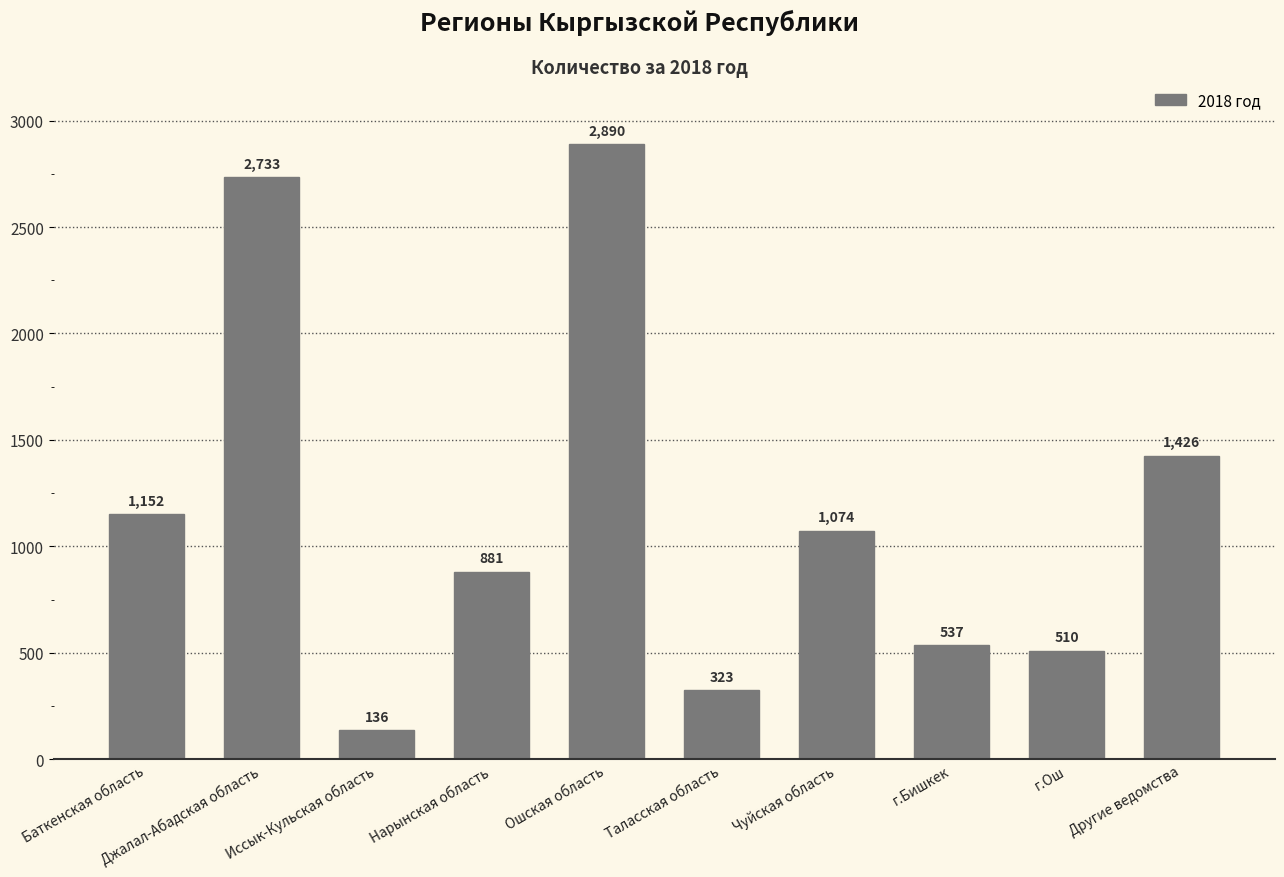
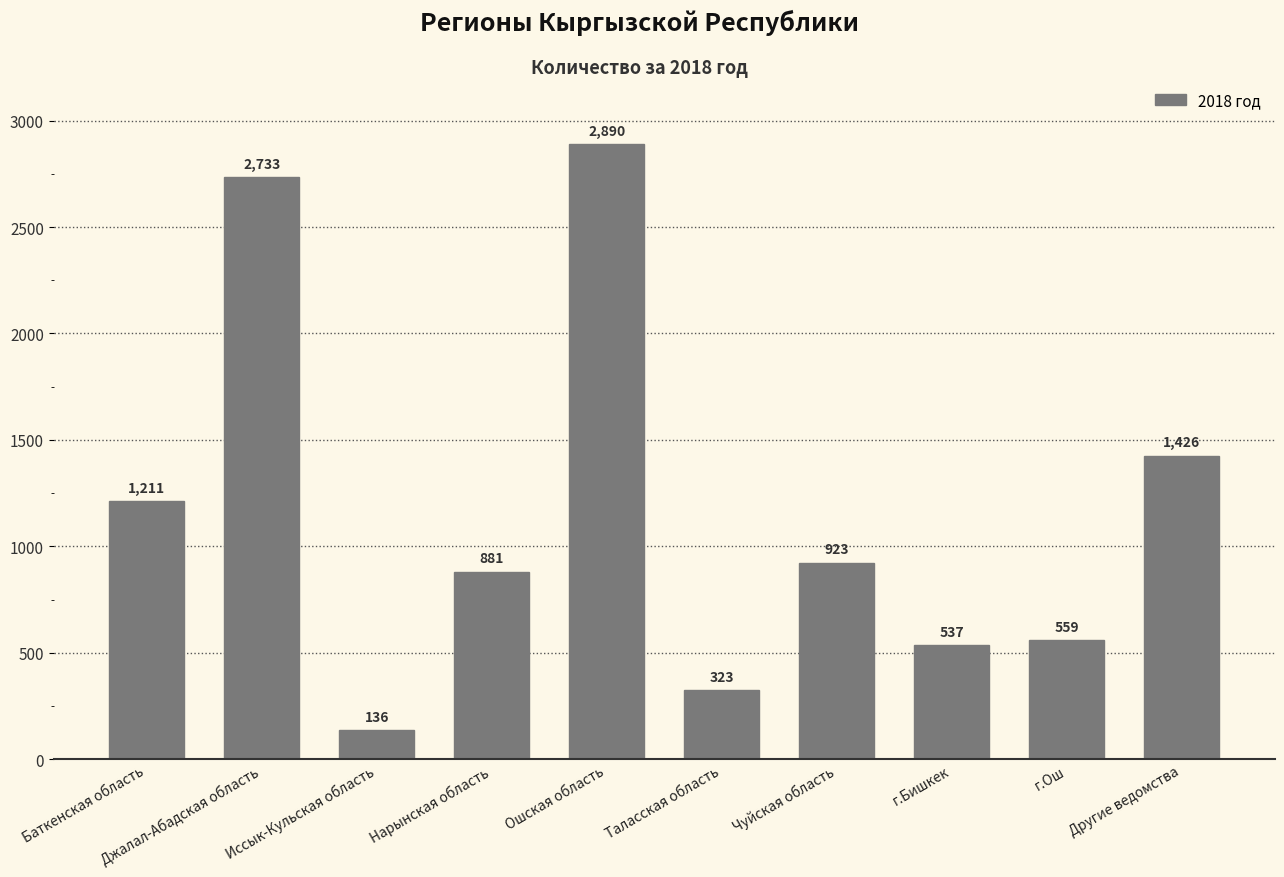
Баткенская область: 1,152 -> 1,211
Чуйская область: 1,074 -> 923
г.Ош: 510 -> 559
